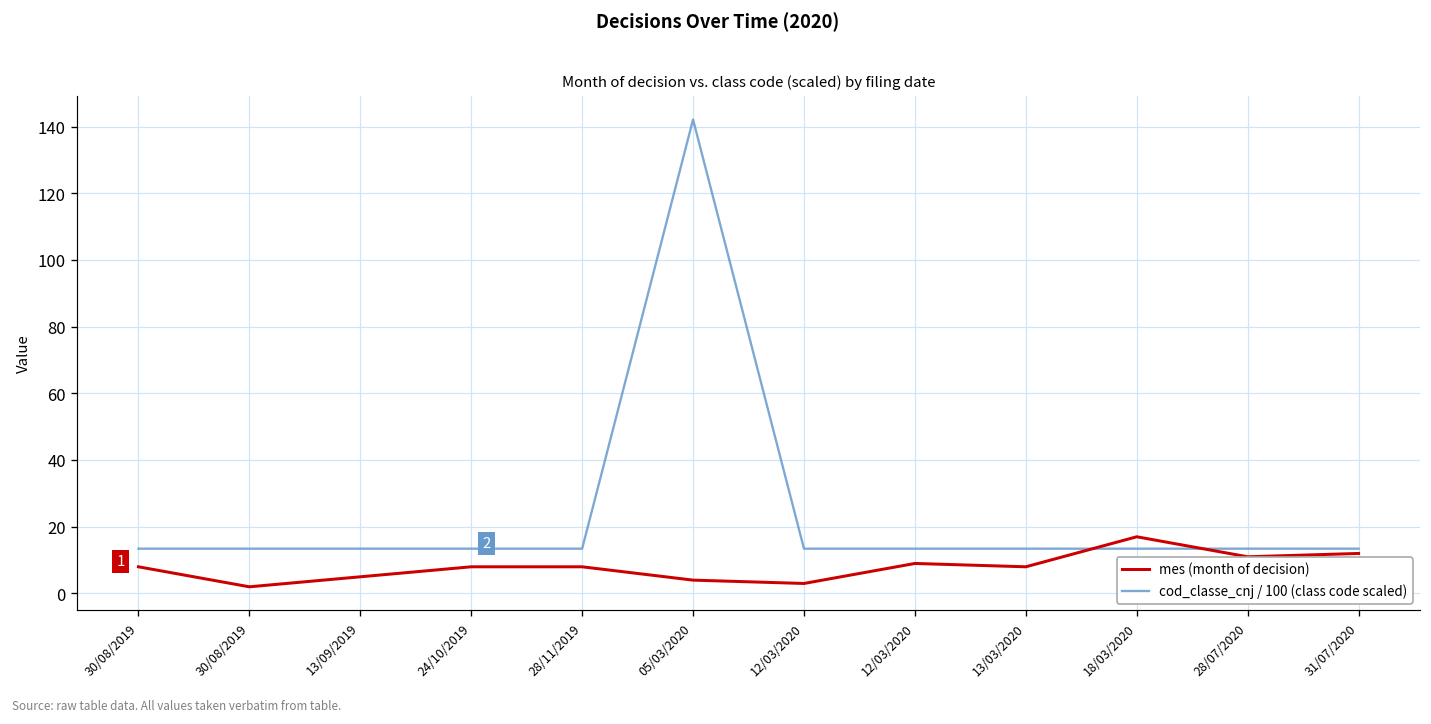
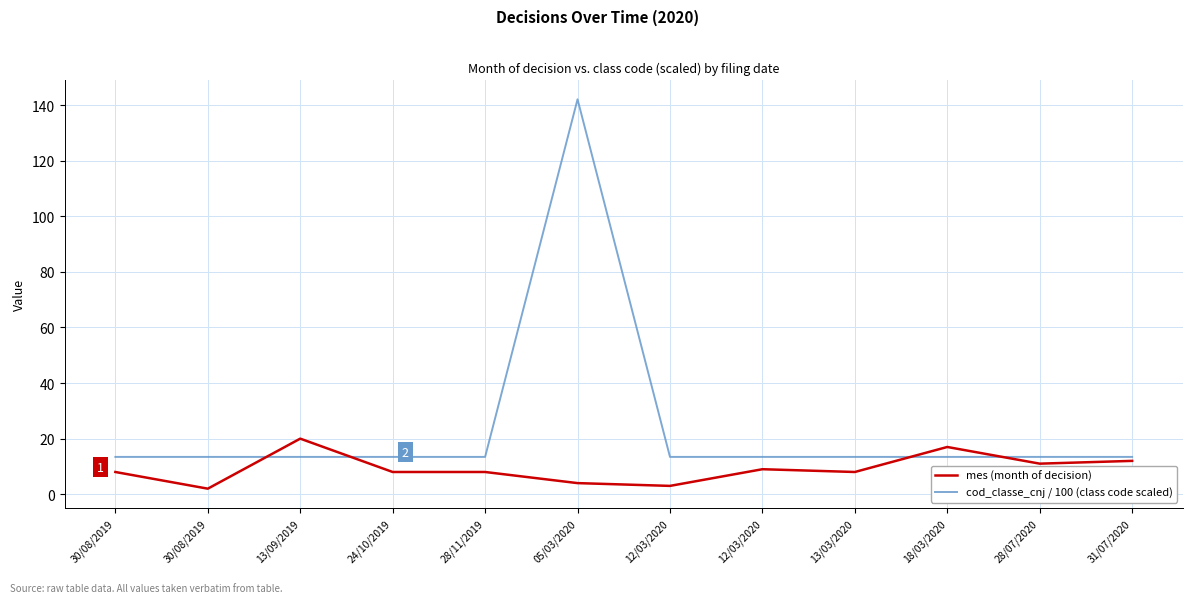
mes (month of decision), 13/09/2019: 5 -> 20
